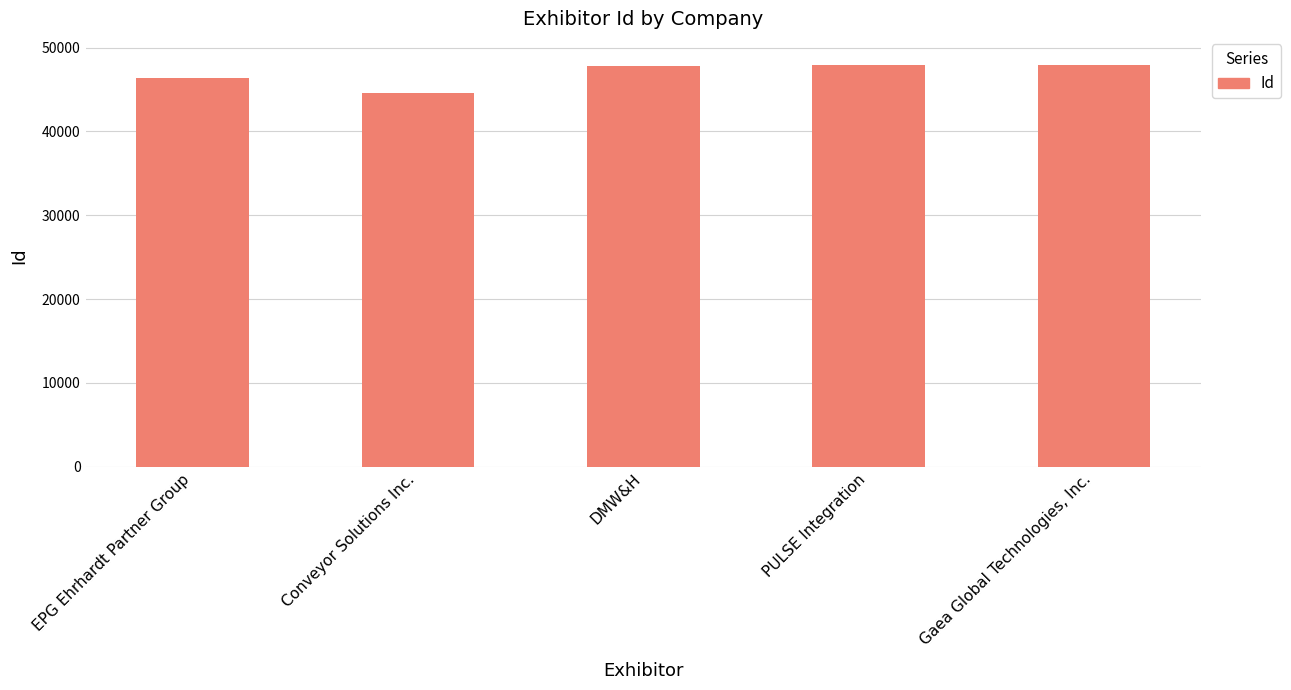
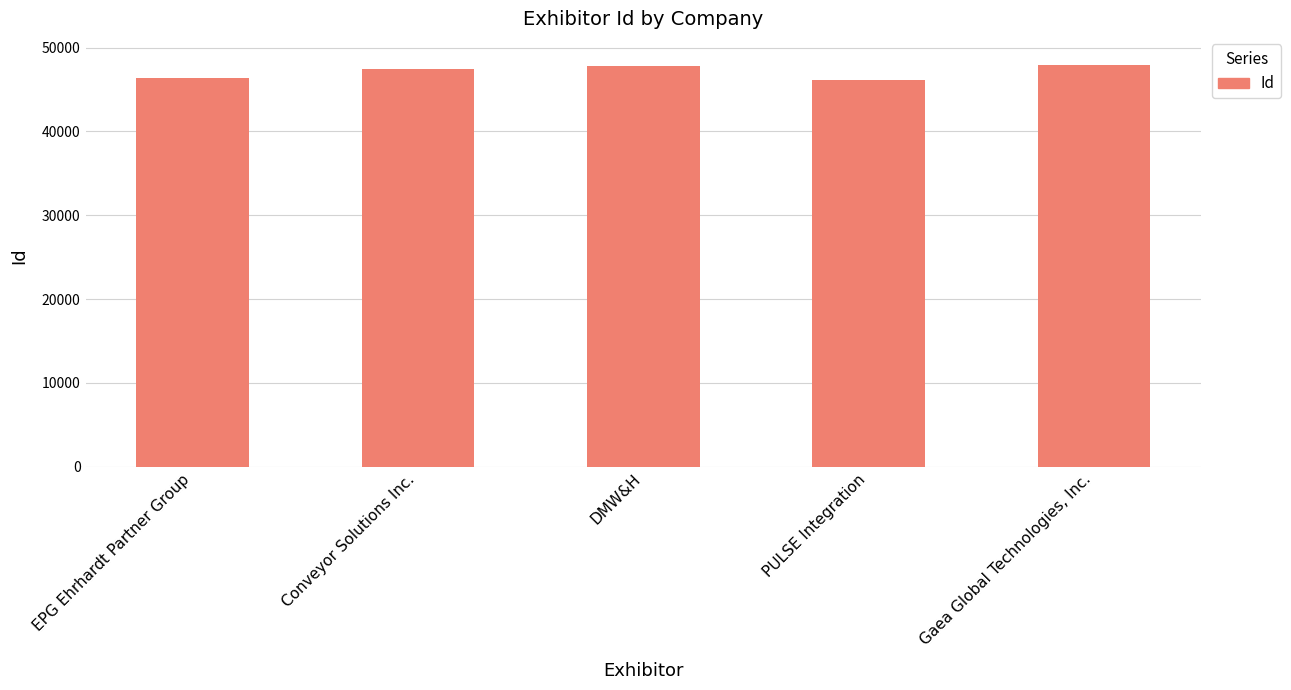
Conveyor Solutions Inc.: 45000 -> 47000
PULSE Integration: 48000 -> 46000
